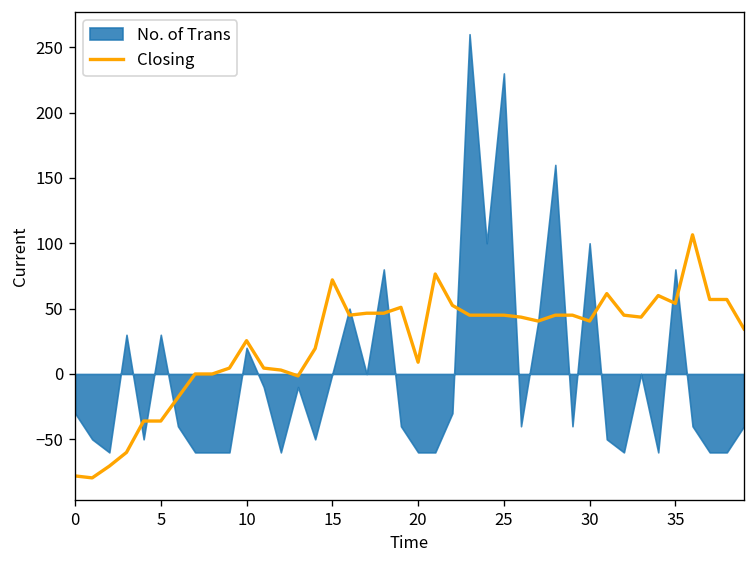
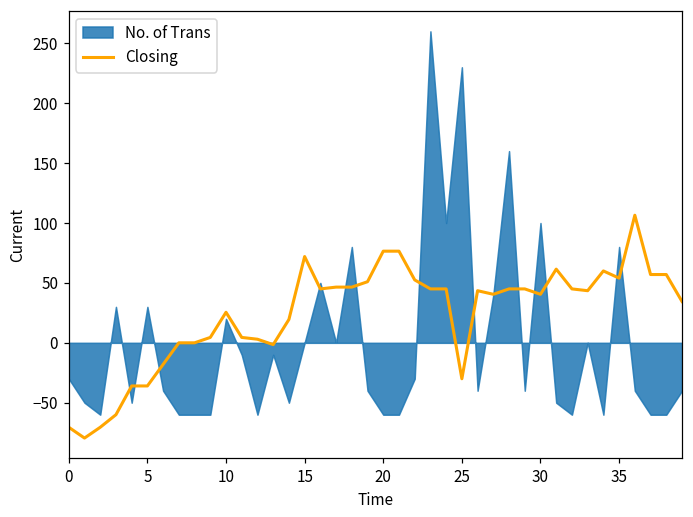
Closing, 0: -78 -> -71
Closing, 20: 9 -> 77
Closing, 25: 45 -> -30
